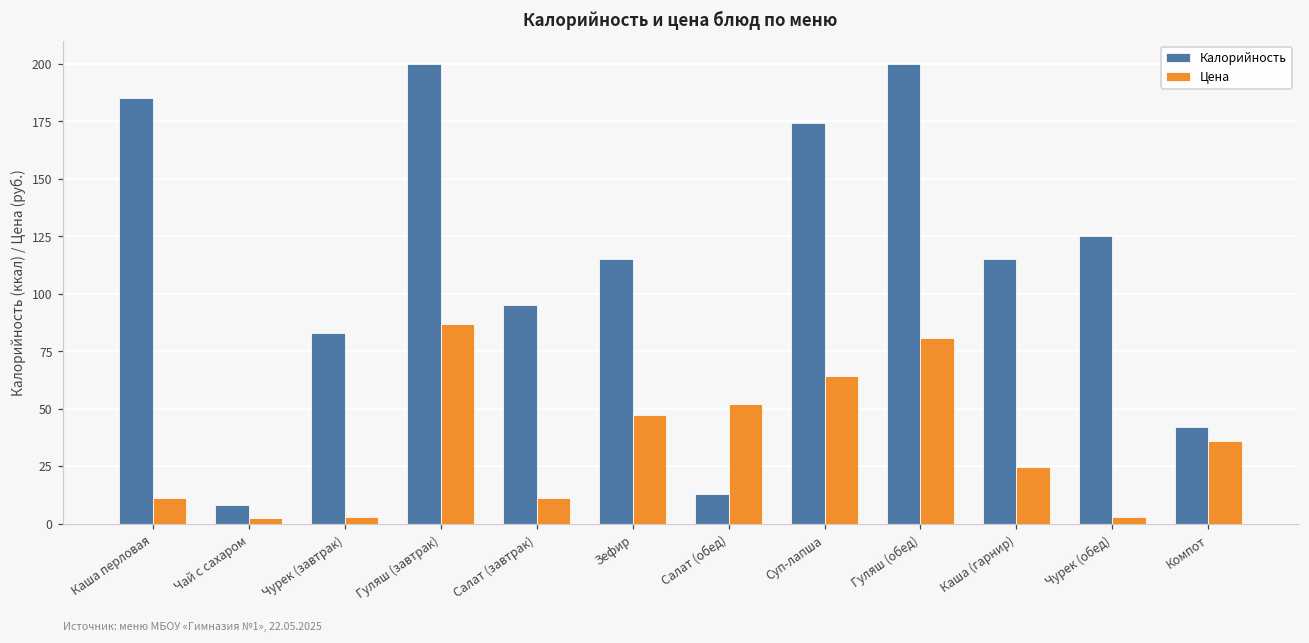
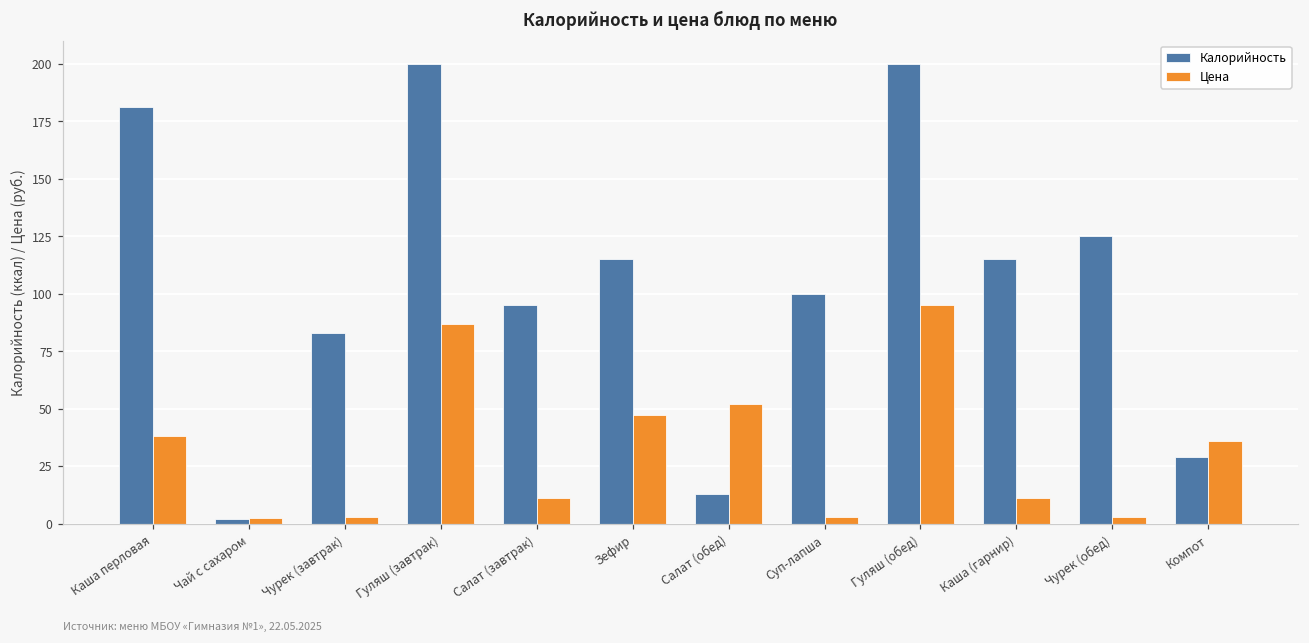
Калорийность, Каша перловая: 185 -> 181
Цена, Каша перловая: 11 -> 38
Калорийность, Чай с сахаром: 8 -> 2
Калорийность, Суп-лапша: 174 -> 100
Цена, Суп-лапша: 64 -> 3
Цена, Гуляш (обед): 81 -> 95
Цена, Каша (гарнир): 25 -> 11
Калорийность, Компот: 42 -> 29
